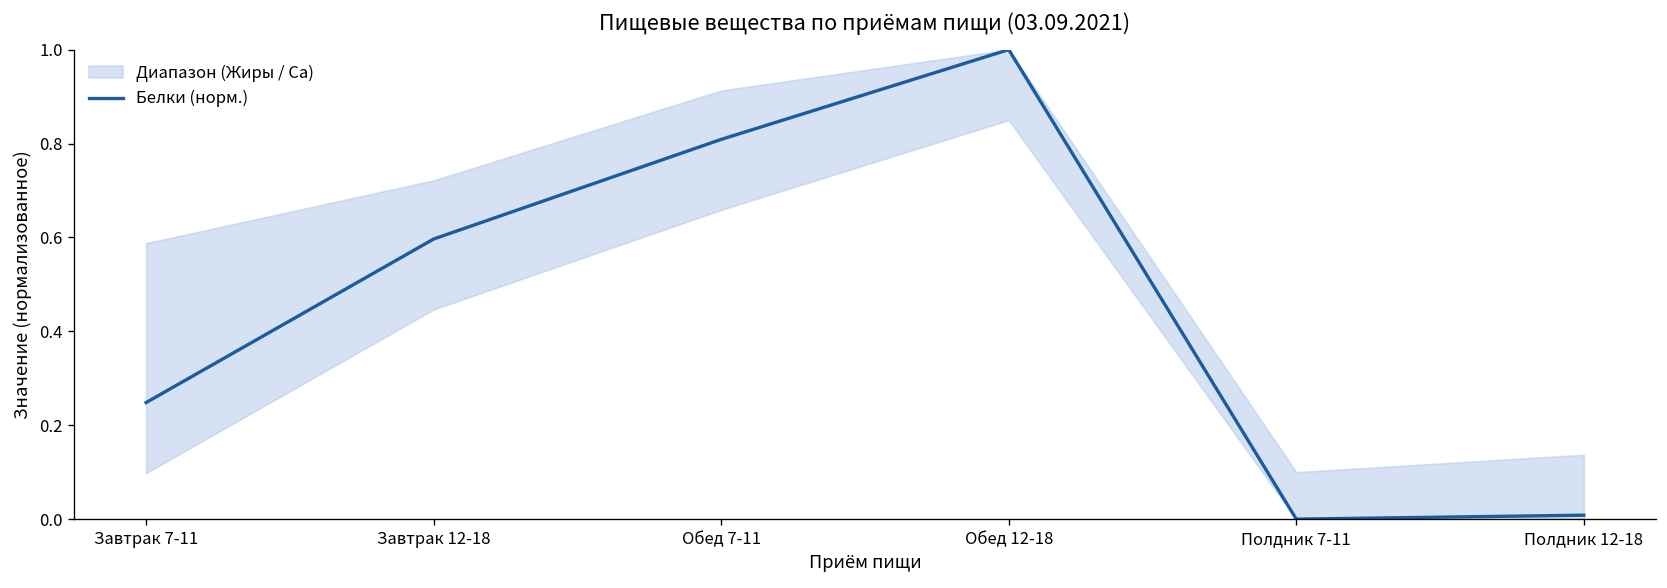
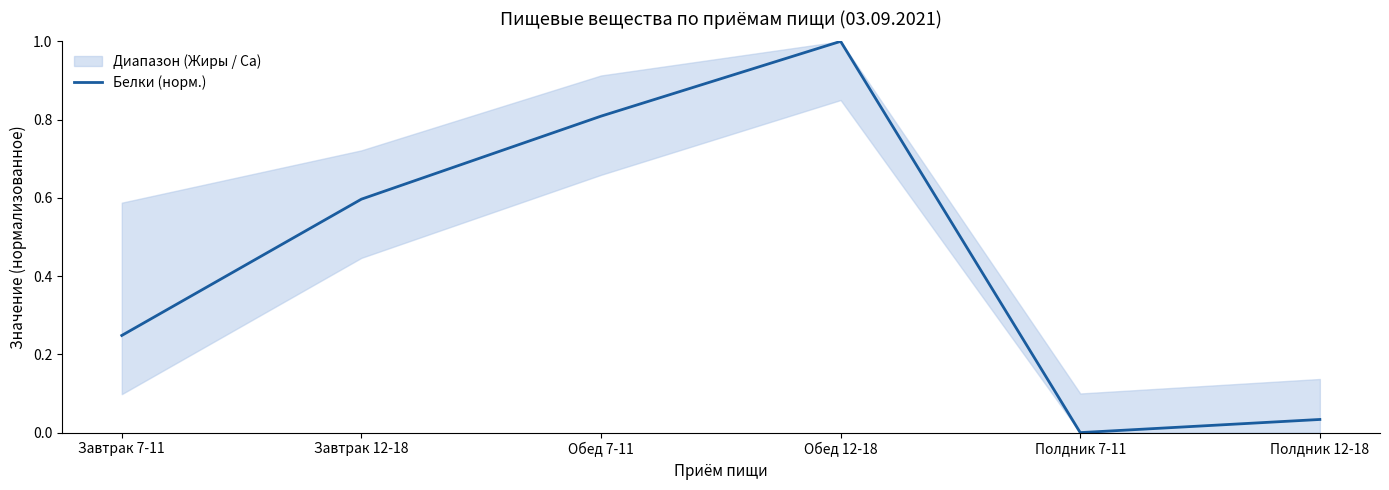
Белки (норм.), Полдник 12-18: 0.01 -> 0.03
